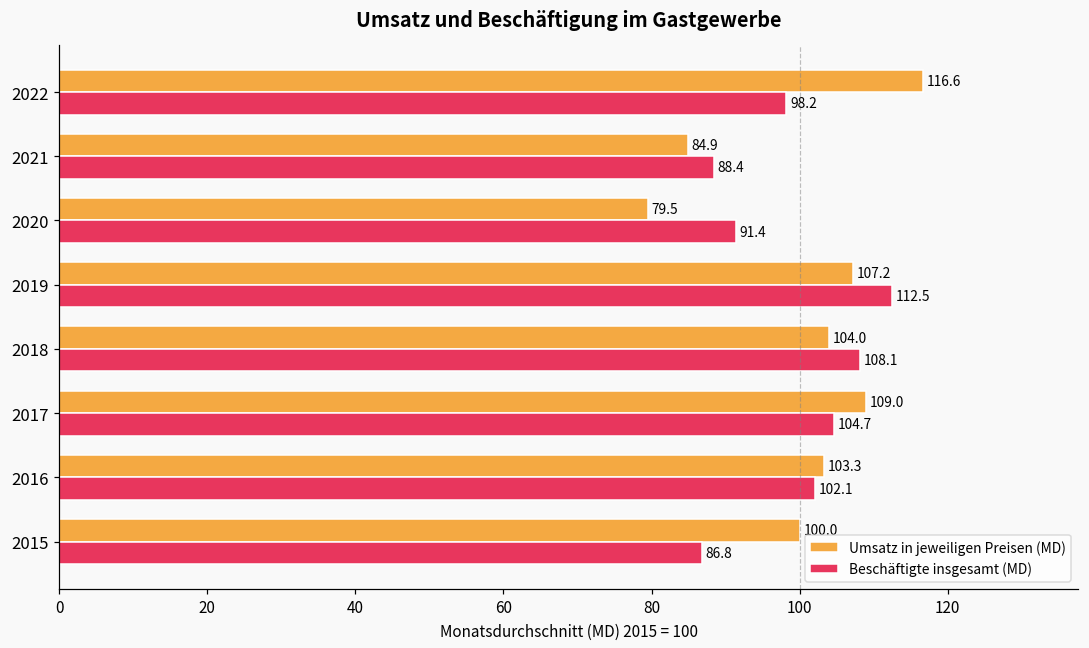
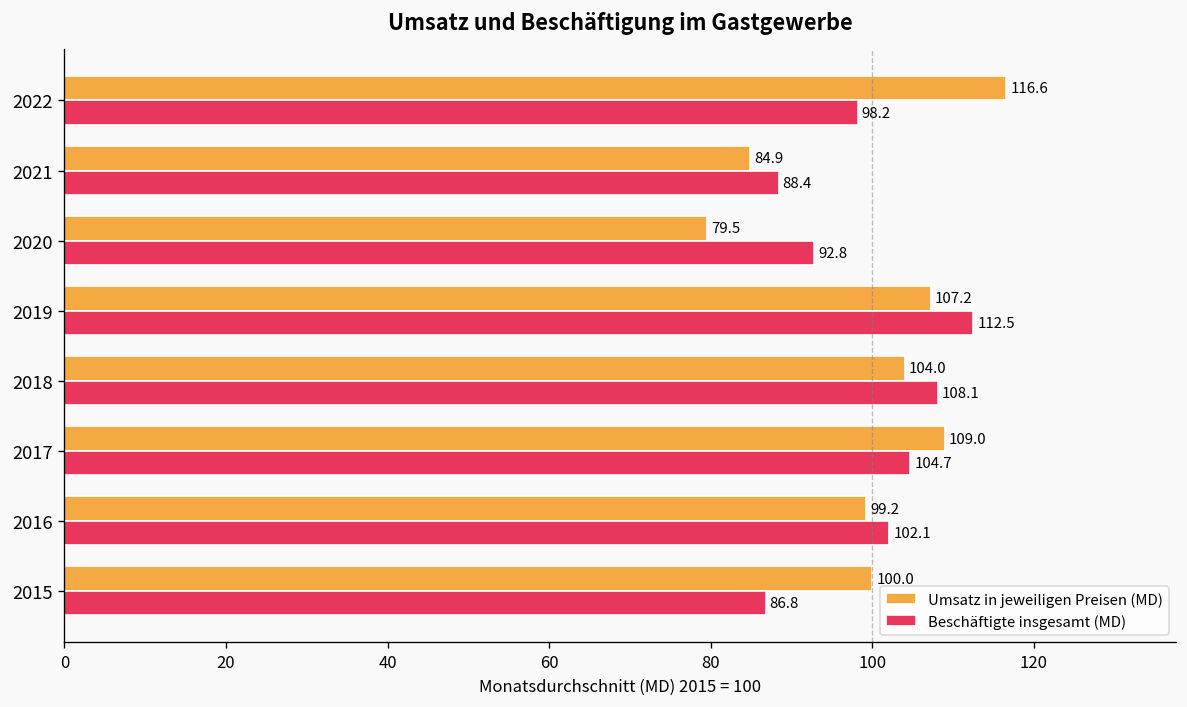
Beschäftigte insgesamt (MD), 2020: 91.4 -> 92.8
Umsatz in jeweiligen Preisen (MD), 2016: 103.3 -> 99.2
